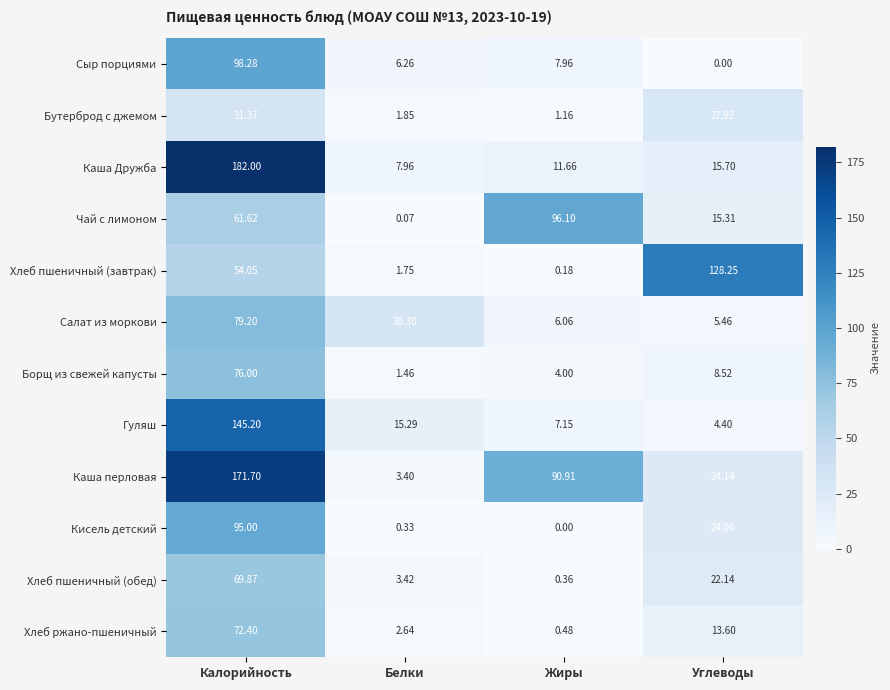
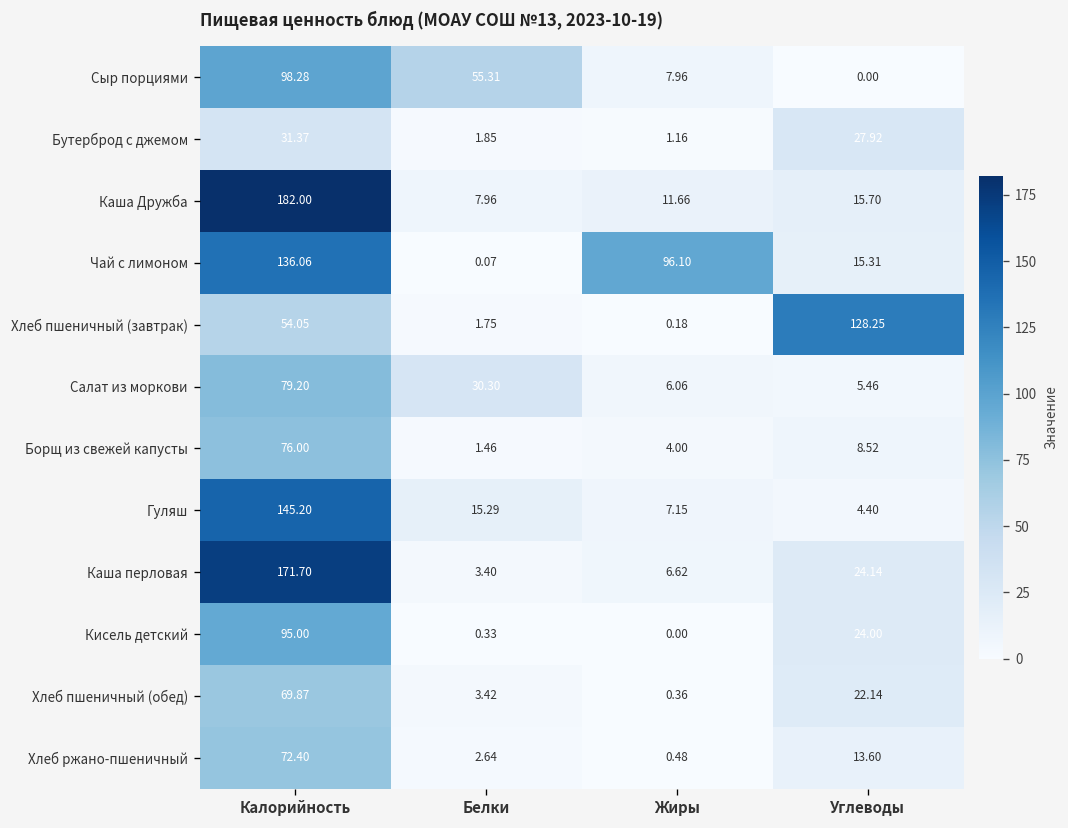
Сыр порциями, Белки: 6.26 -> 55.31
Чай с лимоном, Калорийность: 61.62 -> 136.06
Каша перловая, Жиры: 90.91 -> 6.62
